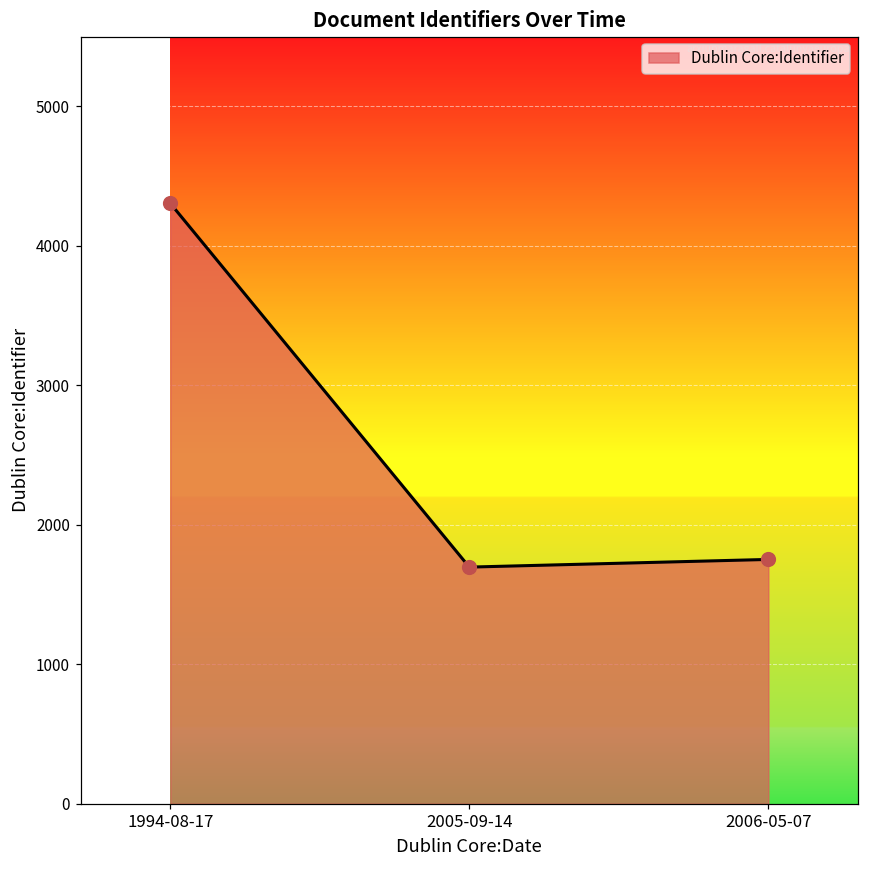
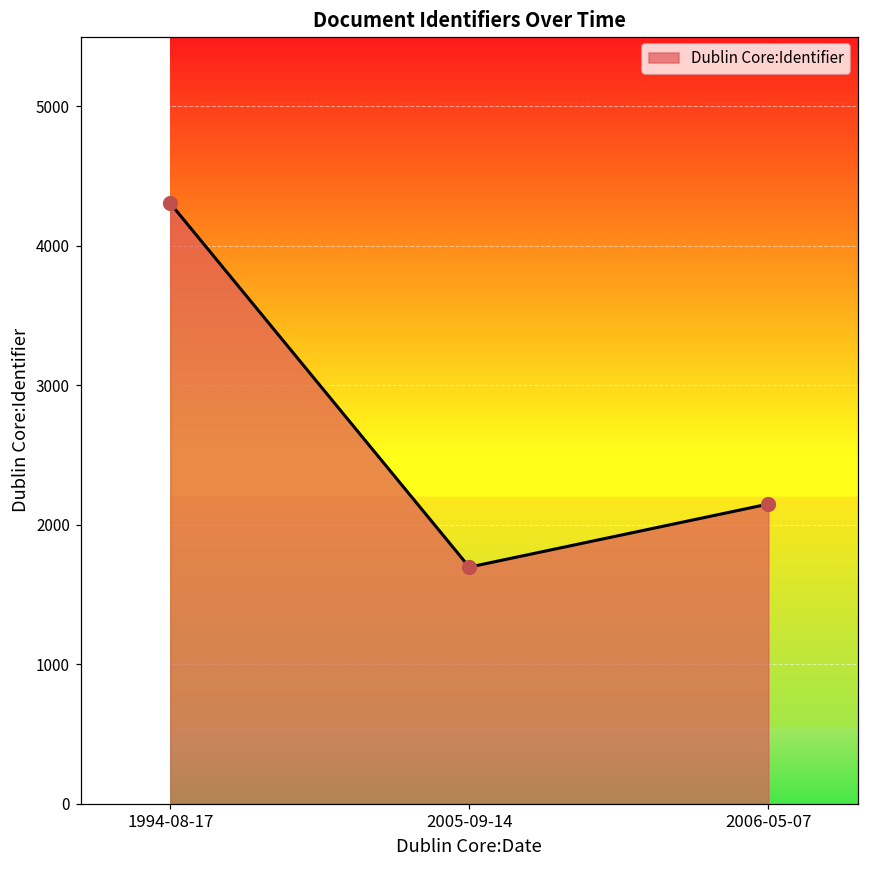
2006-05-07: 1750 -> 2150
